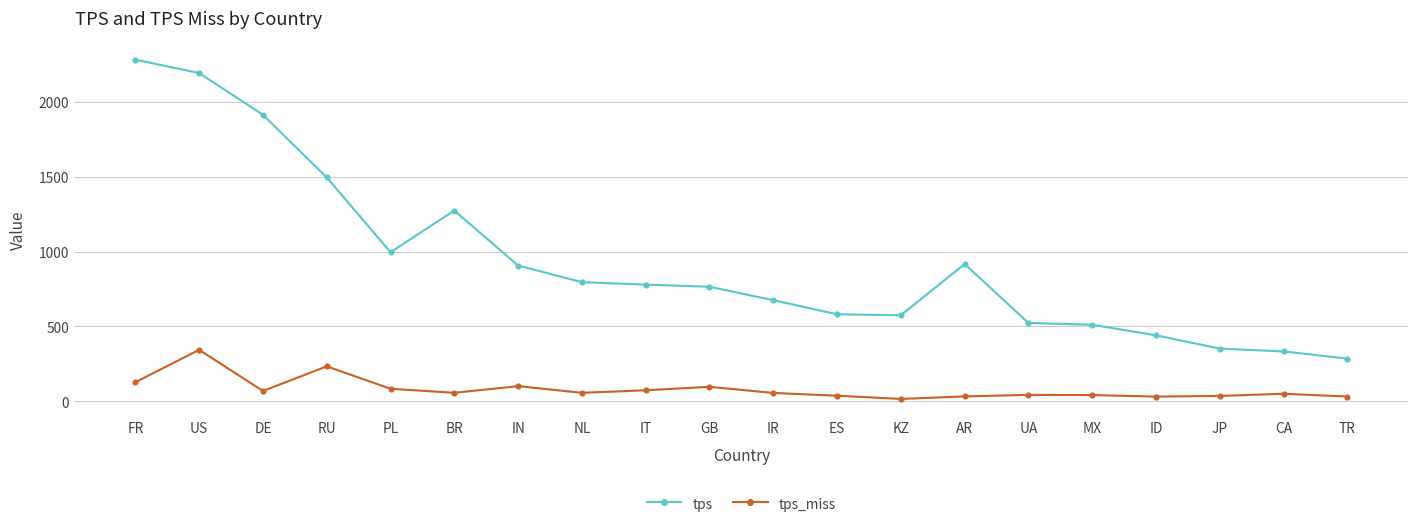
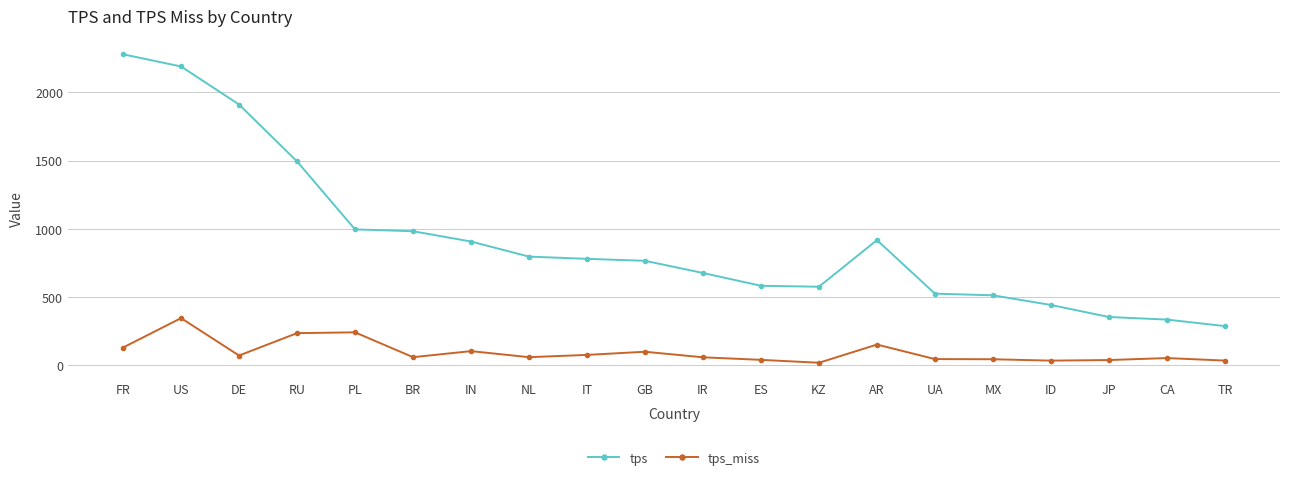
tps_miss, PL: 80 -> 240
tps, BR: 1270 -> 980
tps_miss, AR: 30 -> 150
